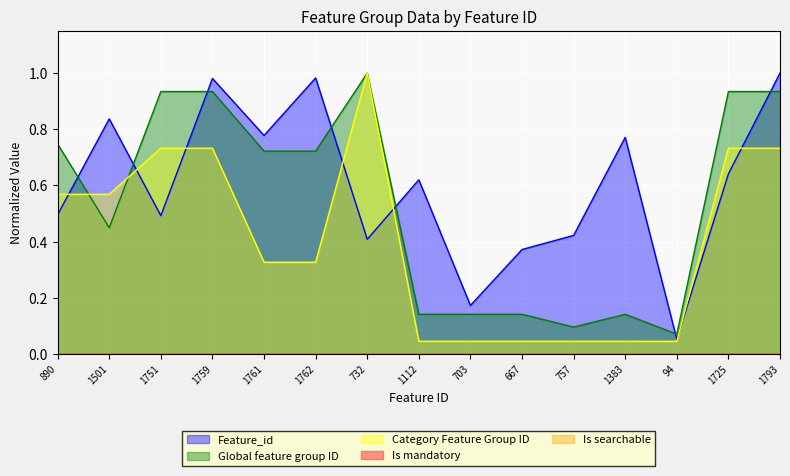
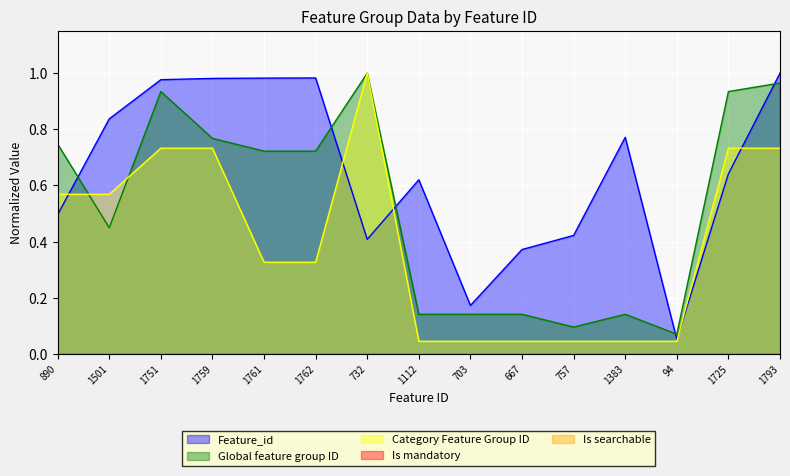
Feature_id, 1751: 0.49 -> 0.98
Global feature group ID, 1759: 0.93 -> 0.77
Feature_id, 1761: 0.78 -> 0.98
Global feature group ID, 1793: 0.93 -> 0.96
